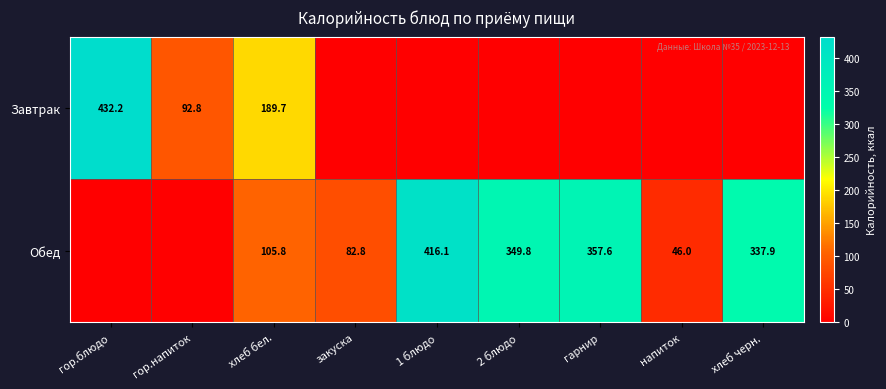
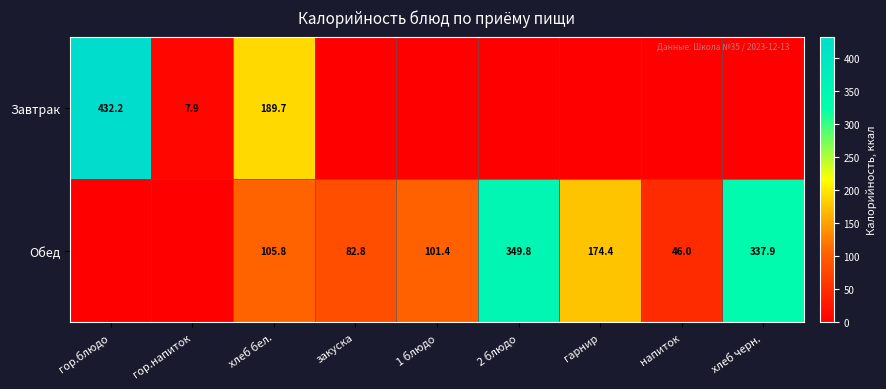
Завтрак, гор.напиток: 92.8 -> 7.9
Обед, 1 блюдо: 416.1 -> 101.4
Обед, гарнир: 357.6 -> 174.4
